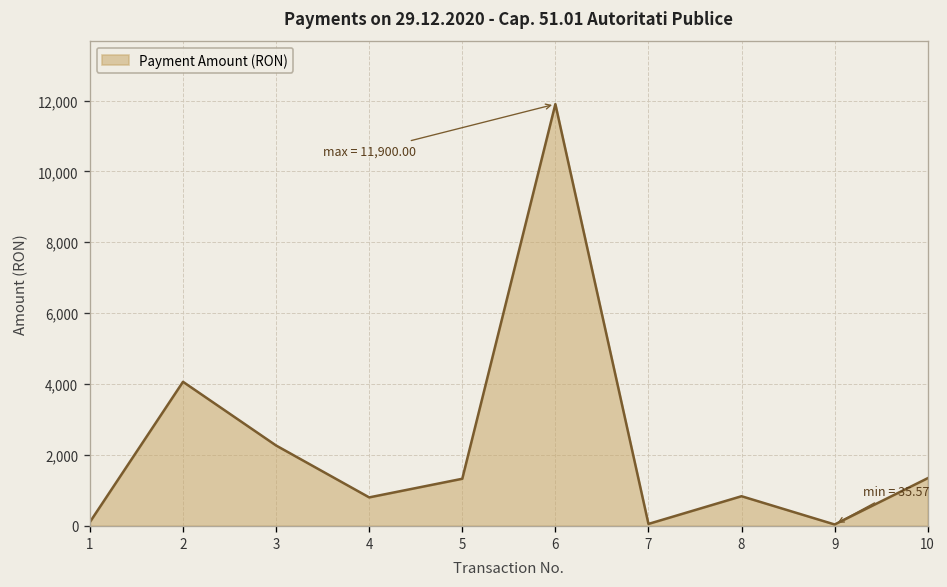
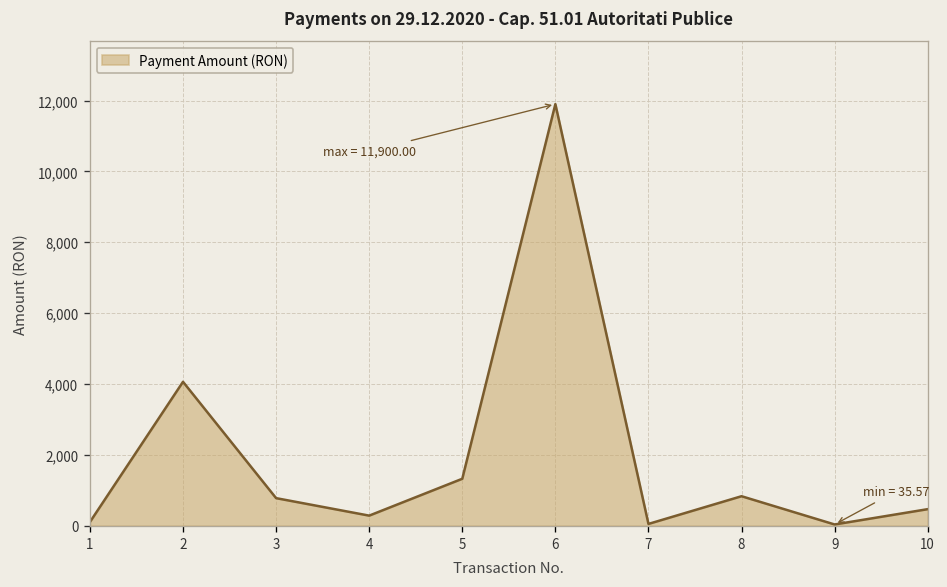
3: 2,300 -> 800
4: 800 -> 300
10: 1,300 -> 500
